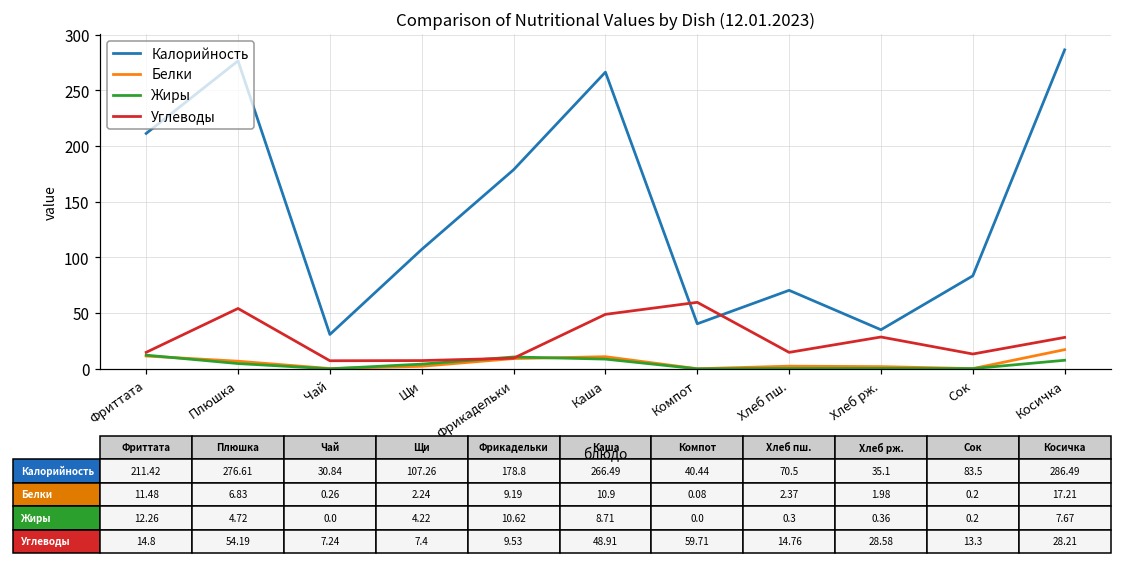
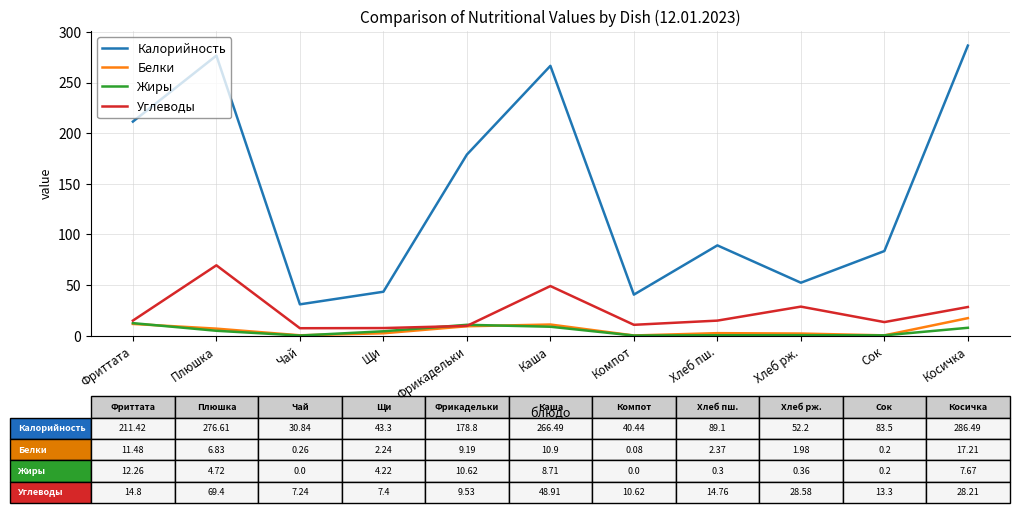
Углеводы, Плюшка: 54.19 -> 69.4
Калорийность, Щи: 107.26 -> 43.3
Углеводы, Компот: 59.71 -> 10.62
Калорийность, Хлеб пш.: 70.5 -> 89.1
Калорийность, Хлеб рж.: 35.1 -> 52.2
